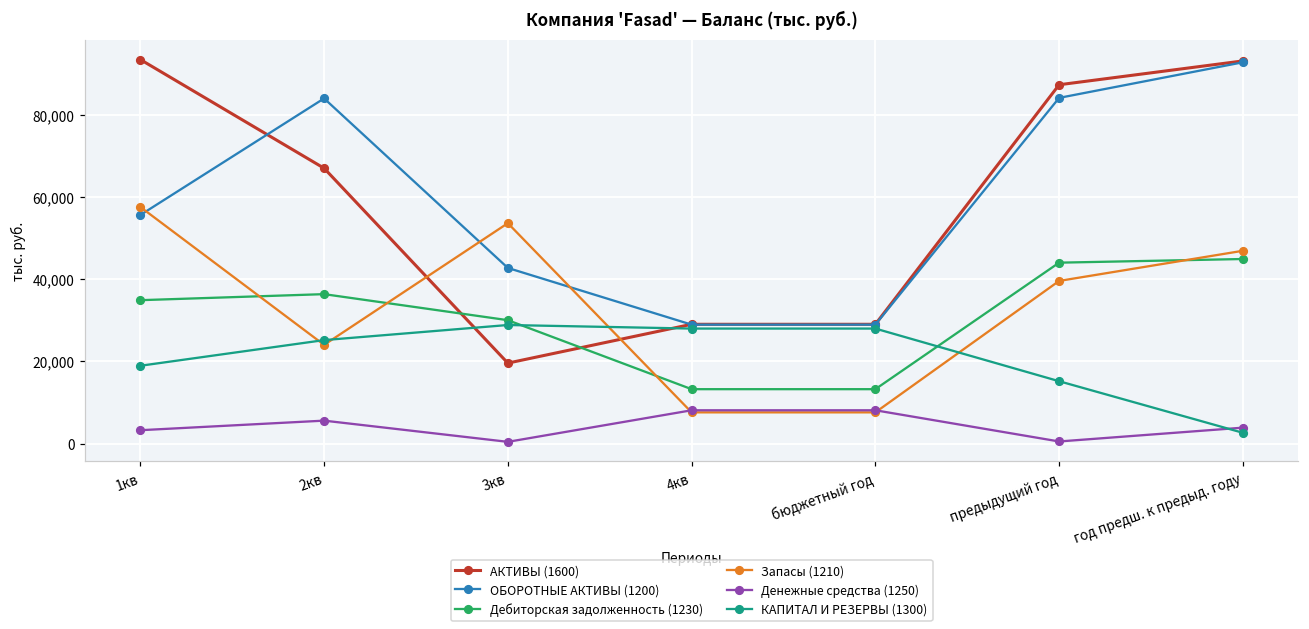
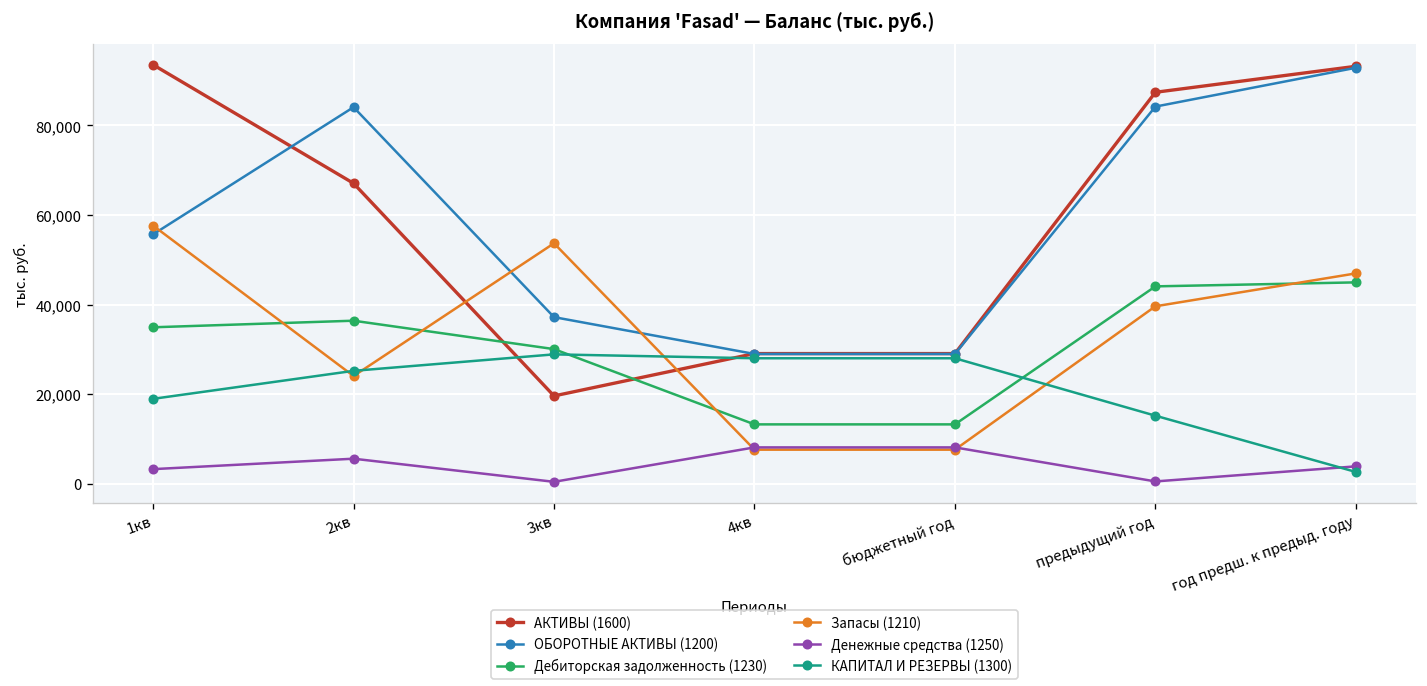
ОБОРОТНЫЕ АКТИВЫ (1200), 3кв: 43,000 -> 37,000
